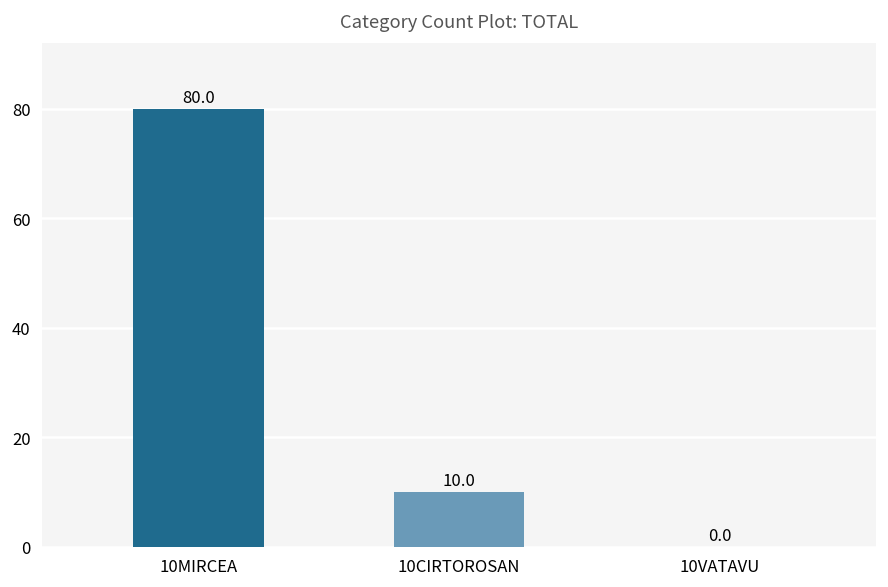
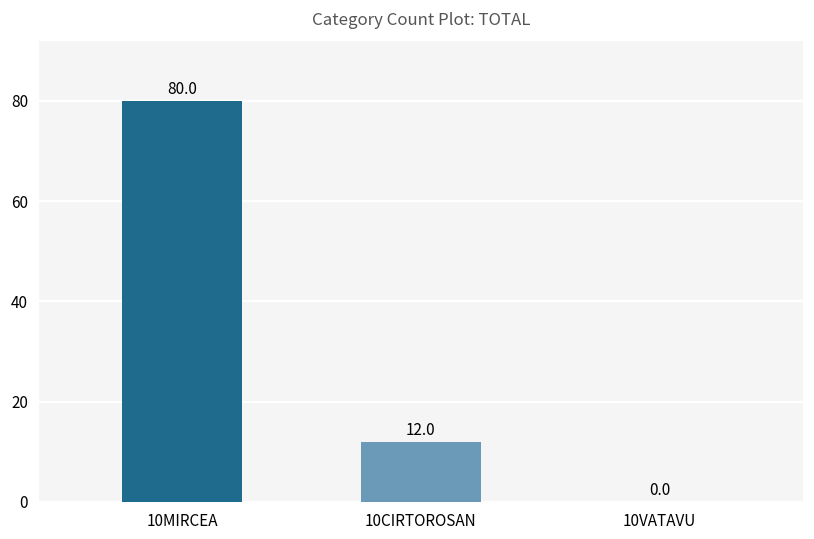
10CIRTOROSAN: 10.0 -> 12.0
